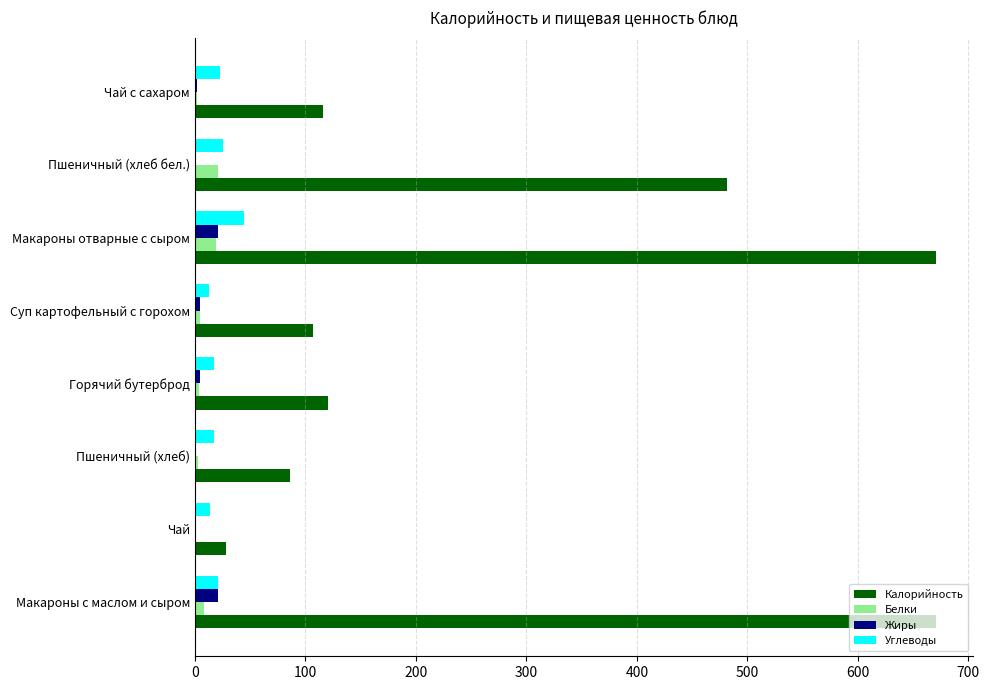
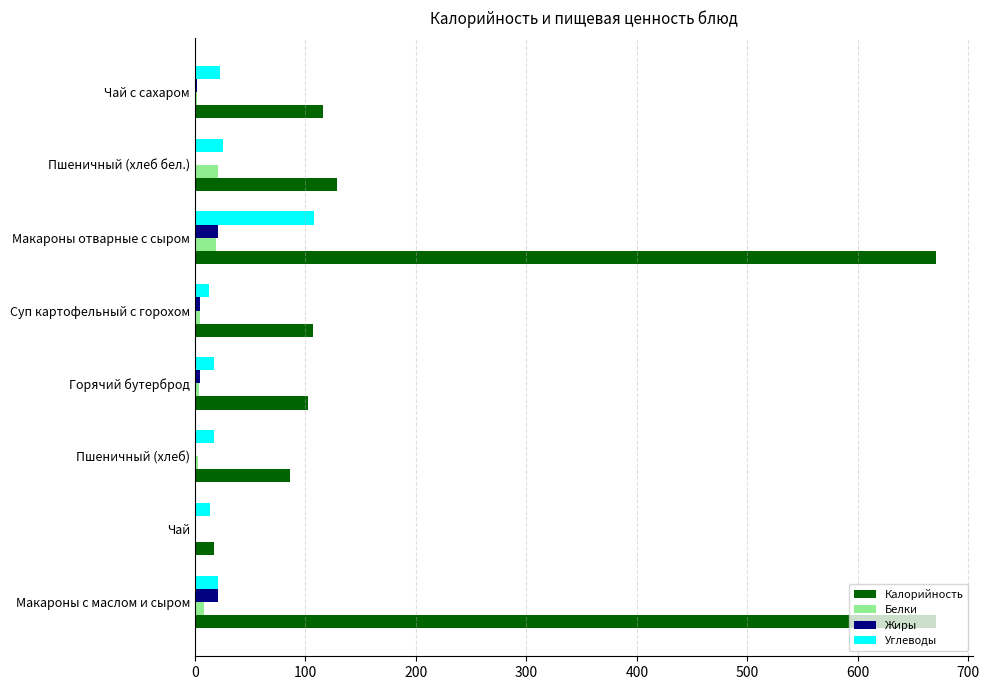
Калорийность, Пшеничный (хлеб бел.): 482 -> 129
Углеводы, Макароны отварные с сыром: 44 -> 108
Калорийность, Горячий бутерброд: 120 -> 103
Калорийность, Чай: 28 -> 17
